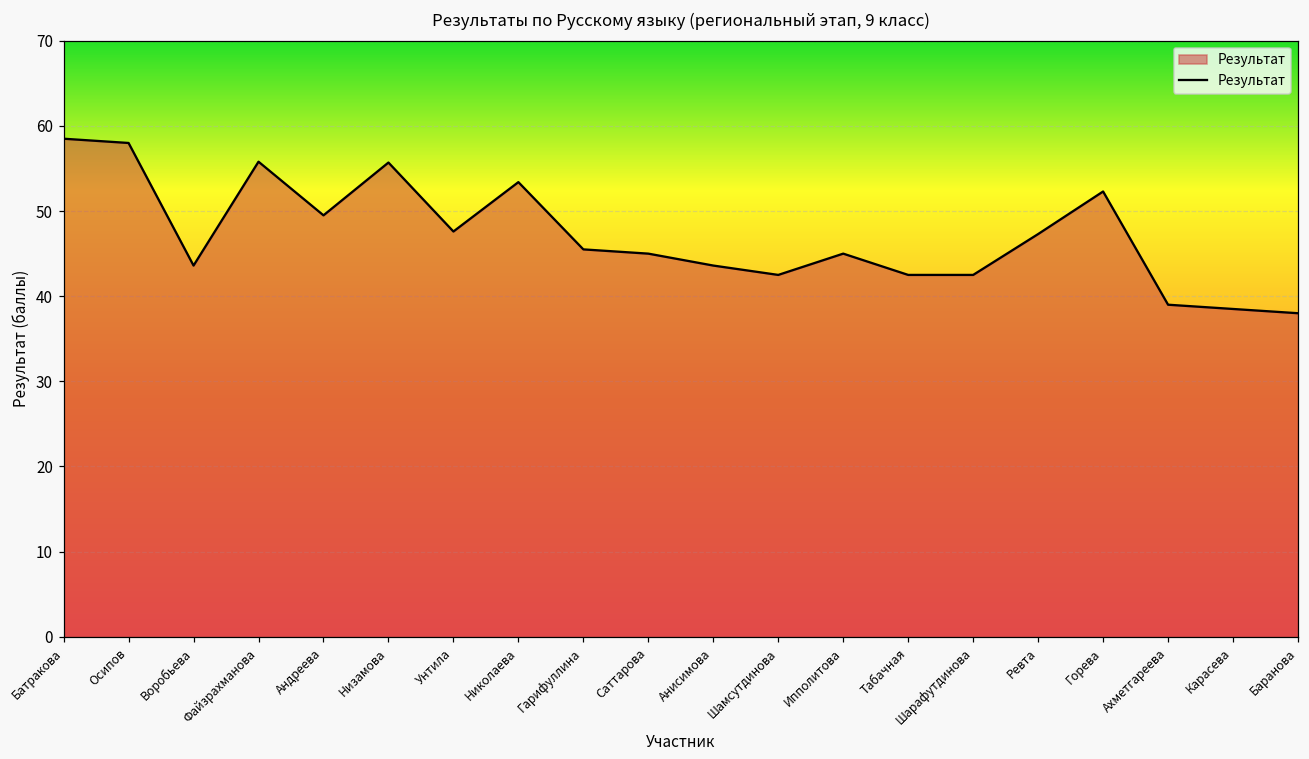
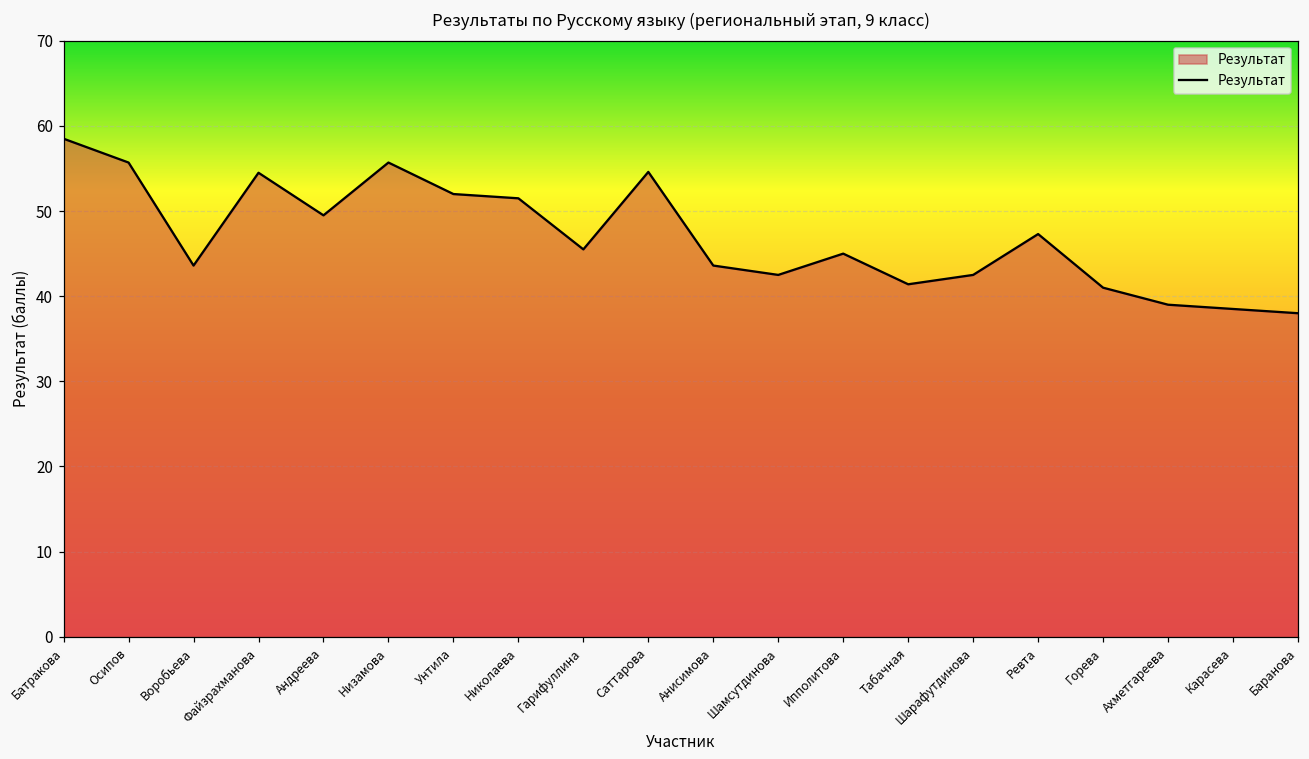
Осипов: 58 -> 56
Файзрахманова: 56 -> 55
Унтила: 48 -> 52
Николаева: 53 -> 52
Саттарова: 45 -> 55
Табачная: 43 -> 41
Горева: 52 -> 41
